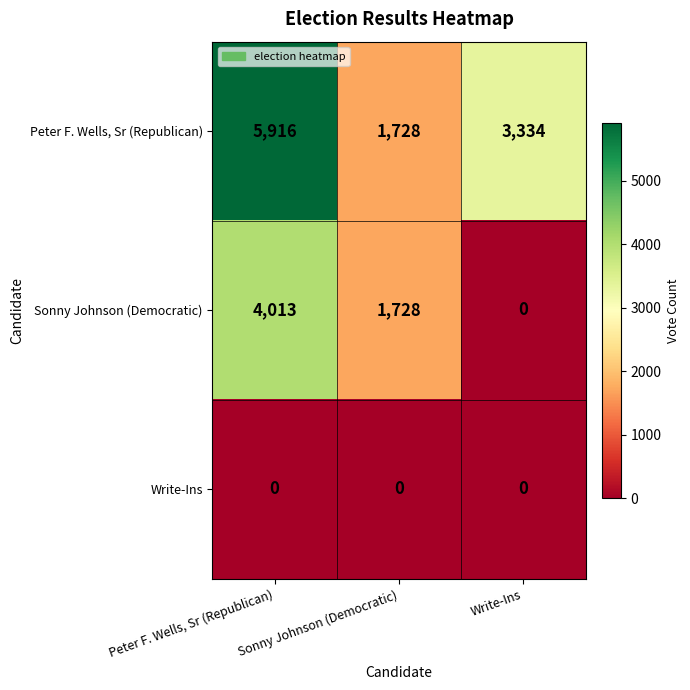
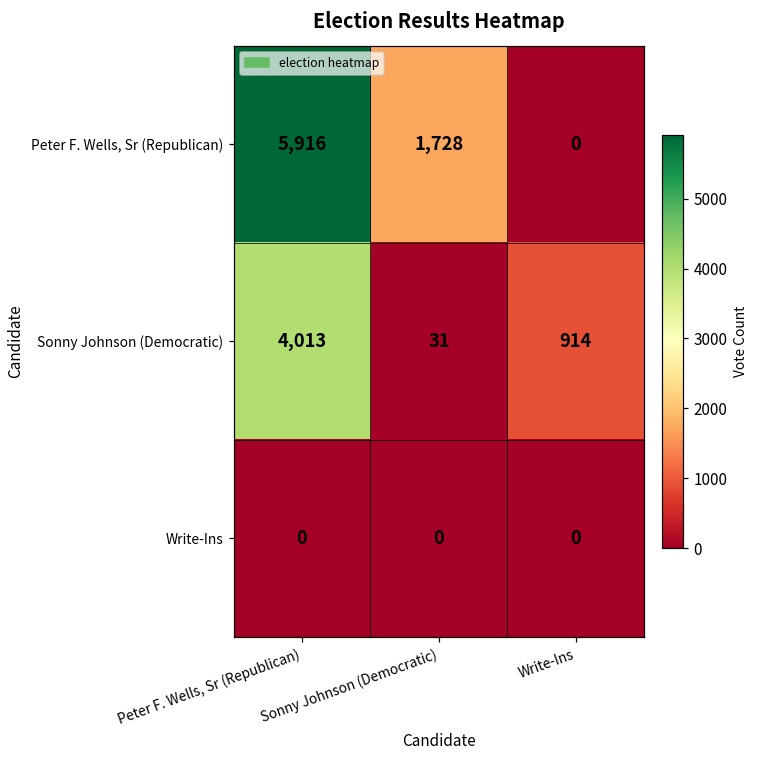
Peter F. Wells, Sr (Republican), Write-Ins: 3,334 -> 0
Sonny Johnson (Democratic), Sonny Johnson (Democratic): 1,728 -> 31
Sonny Johnson (Democratic), Write-Ins: 0 -> 914
